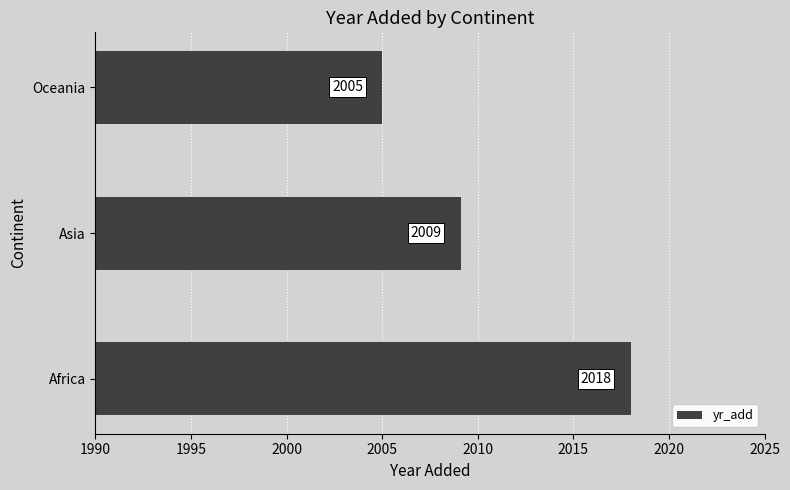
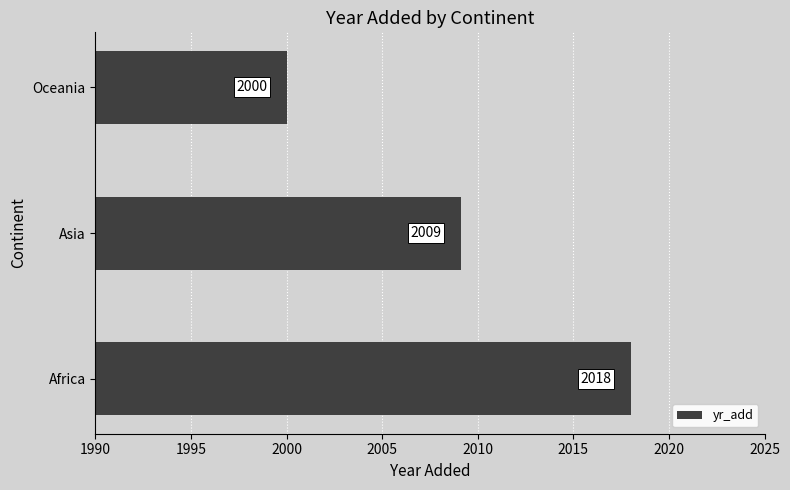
Oceania: 2005 -> 2000
